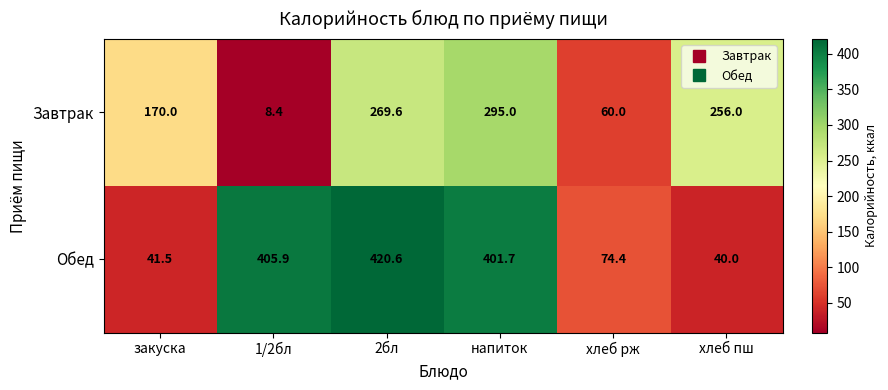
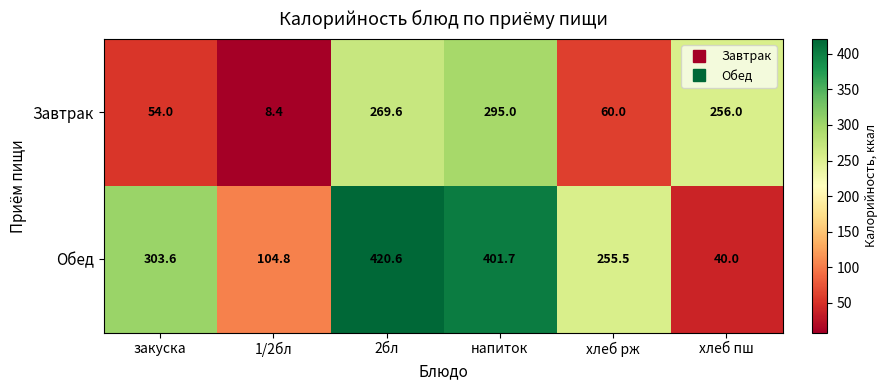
Завтрак, закуска: 170.0 -> 54.0
Обед, закуска: 41.5 -> 303.6
Обед, 1/2бл: 405.9 -> 104.8
Обед, хлеб рж: 74.4 -> 255.5
